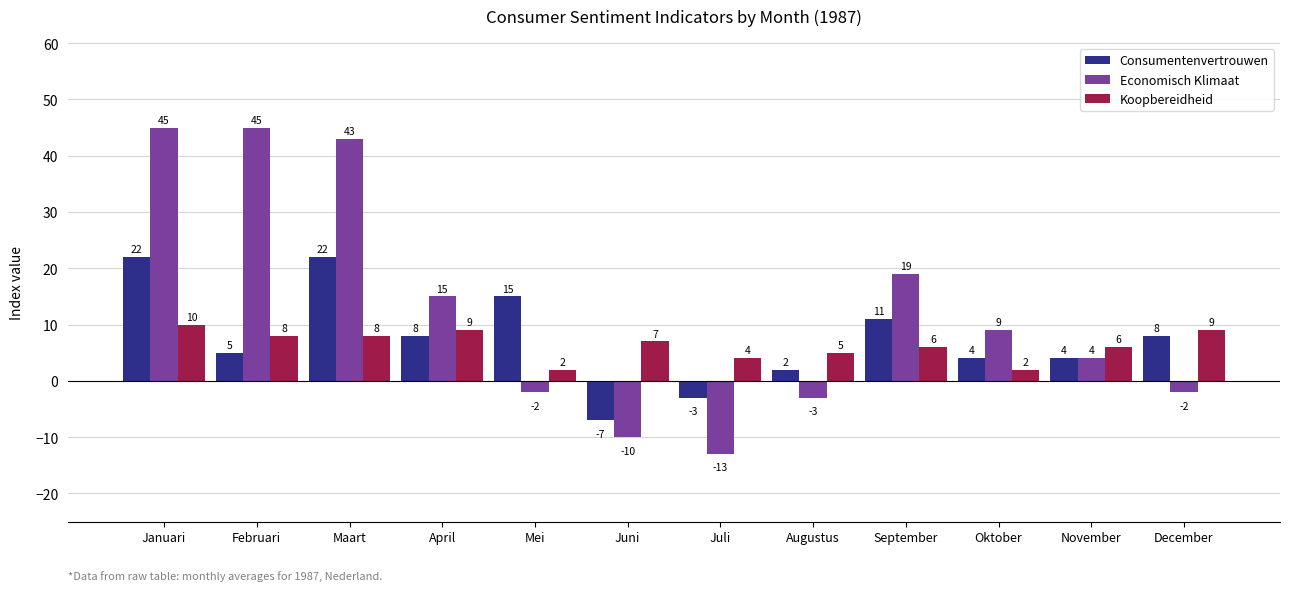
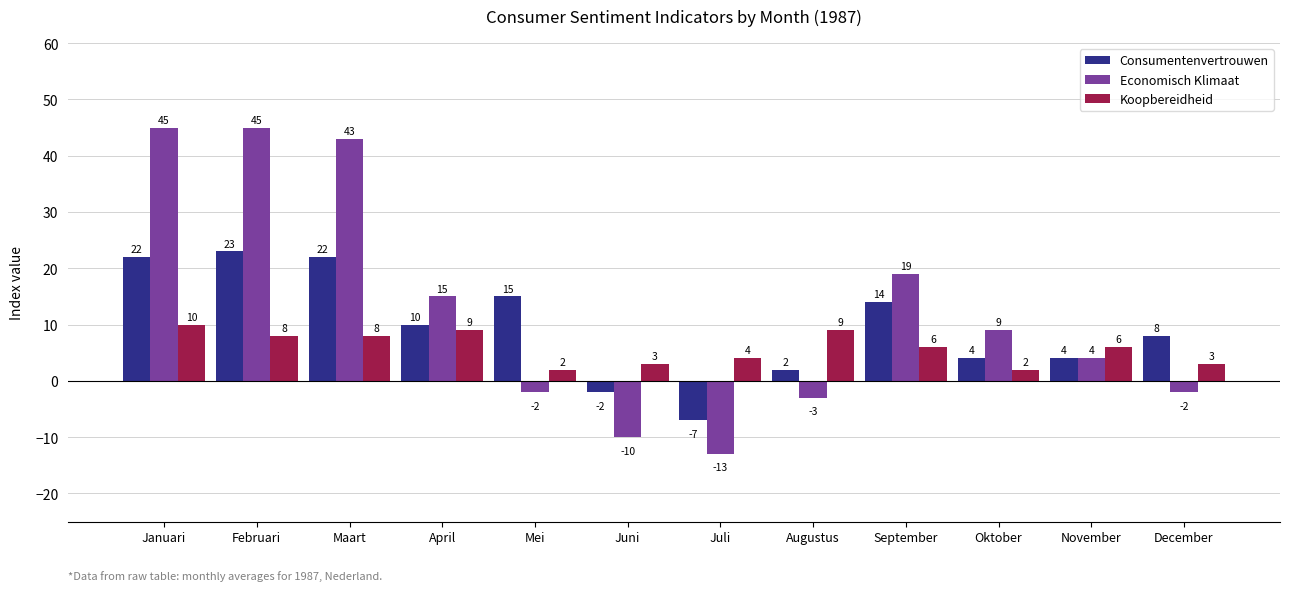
Consumentenvertrouwen, Februari: 5 -> 23
Consumentenvertrouwen, April: 8 -> 10
Consumentenvertrouwen, Juni: -7 -> -2
Koopbereidheid, Juni: 7 -> 3
Consumentenvertrouwen, Juli: -3 -> -7
Koopbereidheid, Augustus: 5 -> 9
Consumentenvertrouwen, September: 11 -> 14
Koopbereidheid, December: 9 -> 3
